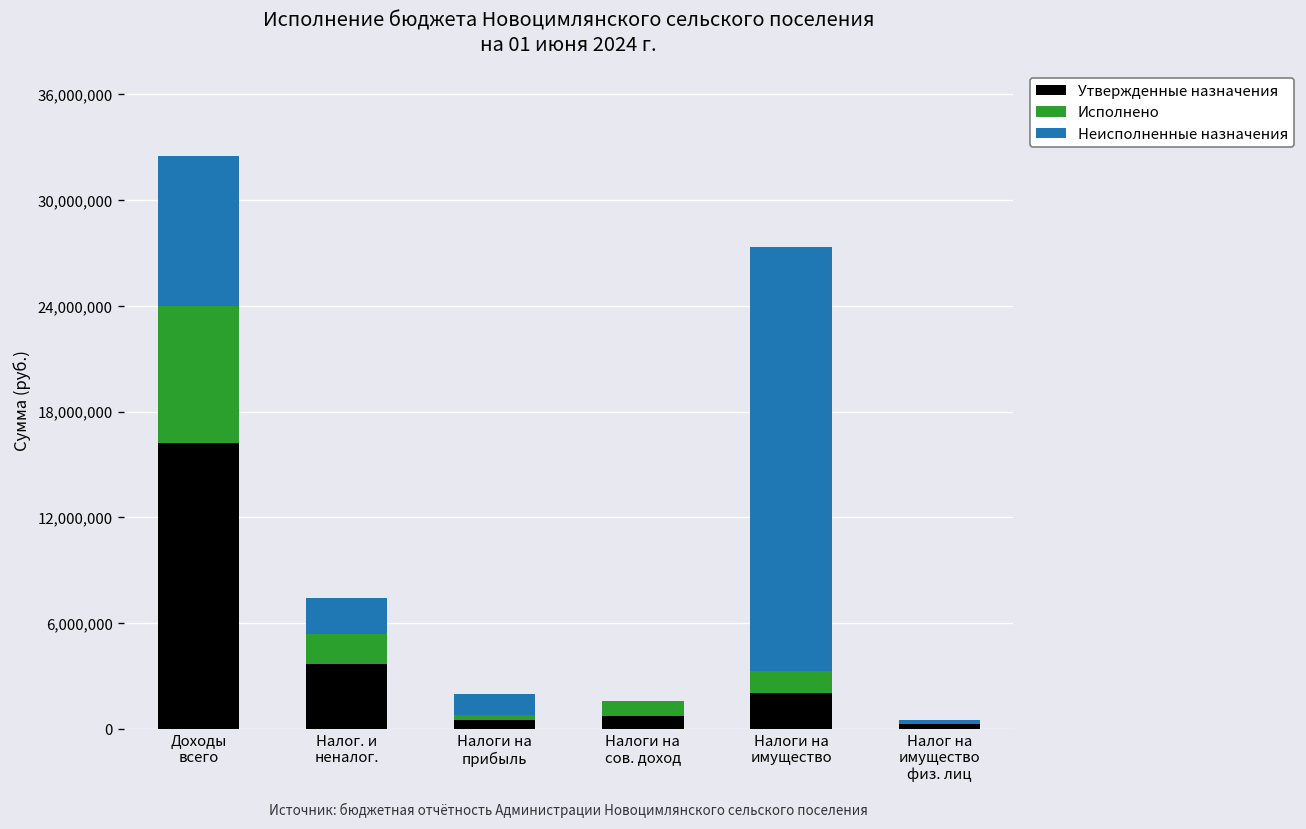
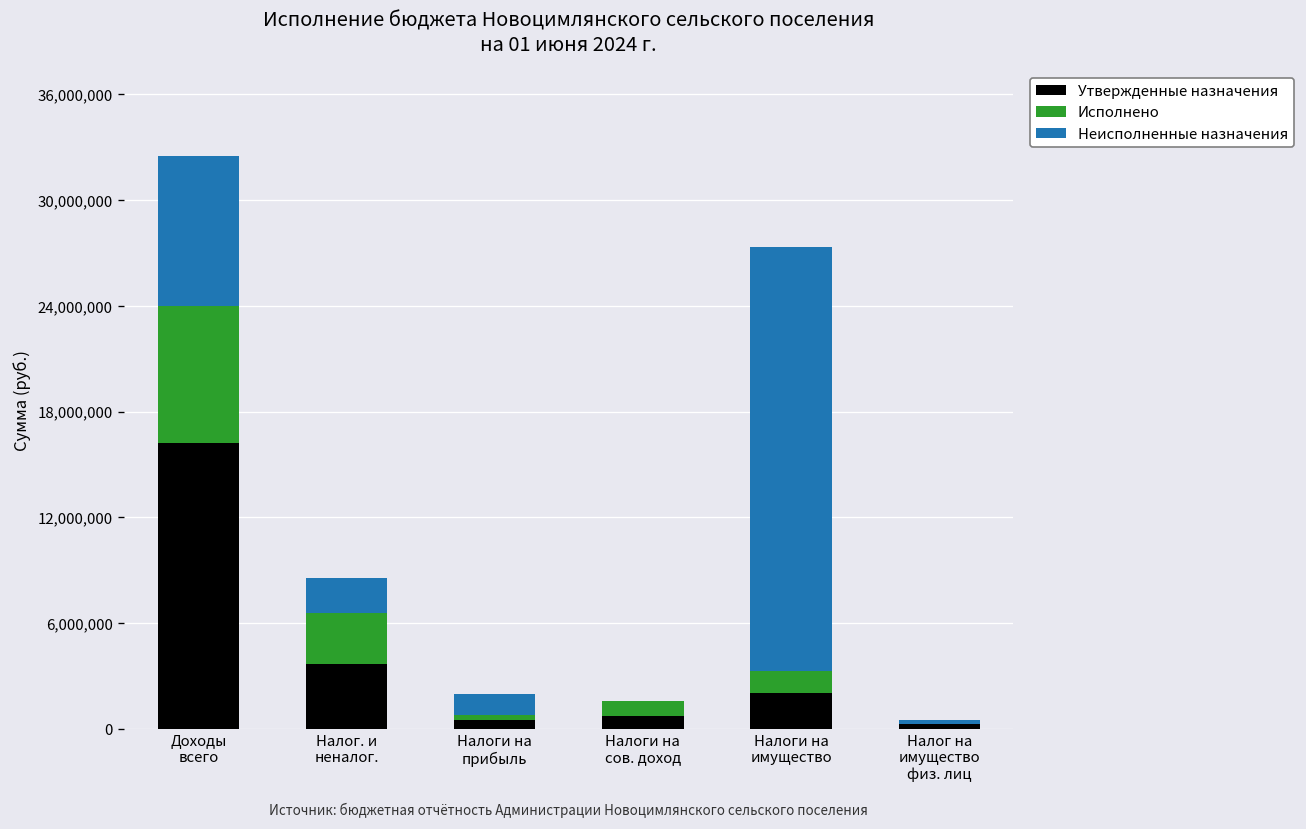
Исполнено, Налог. и неналог.: 1,700,000 -> 2,900,000
